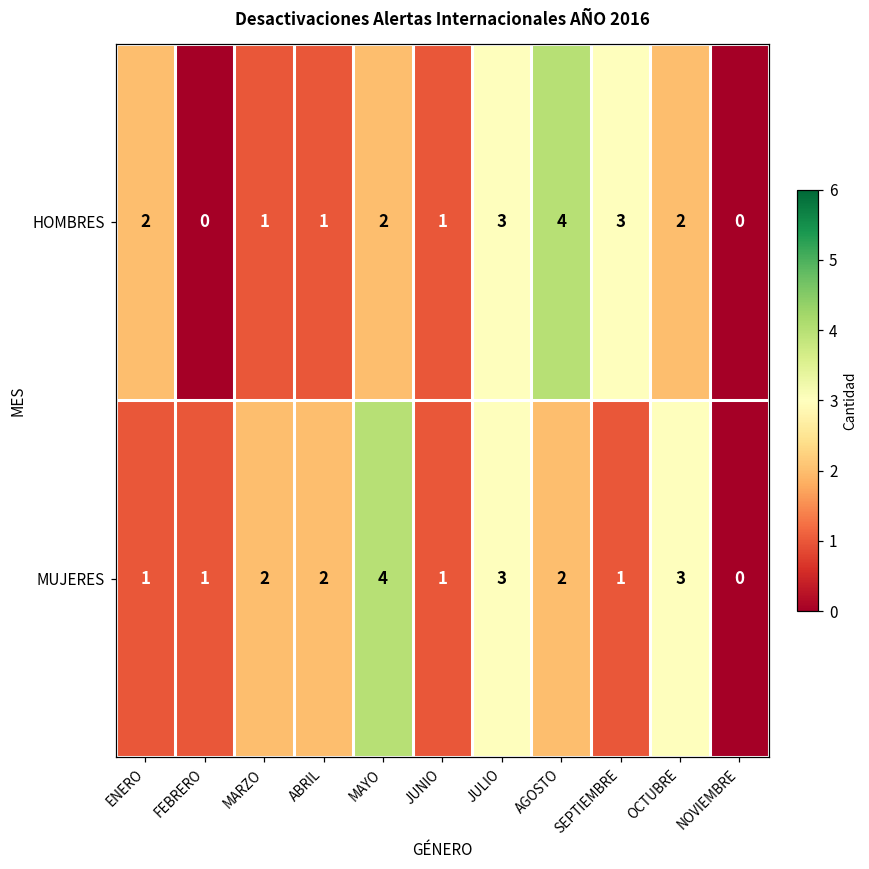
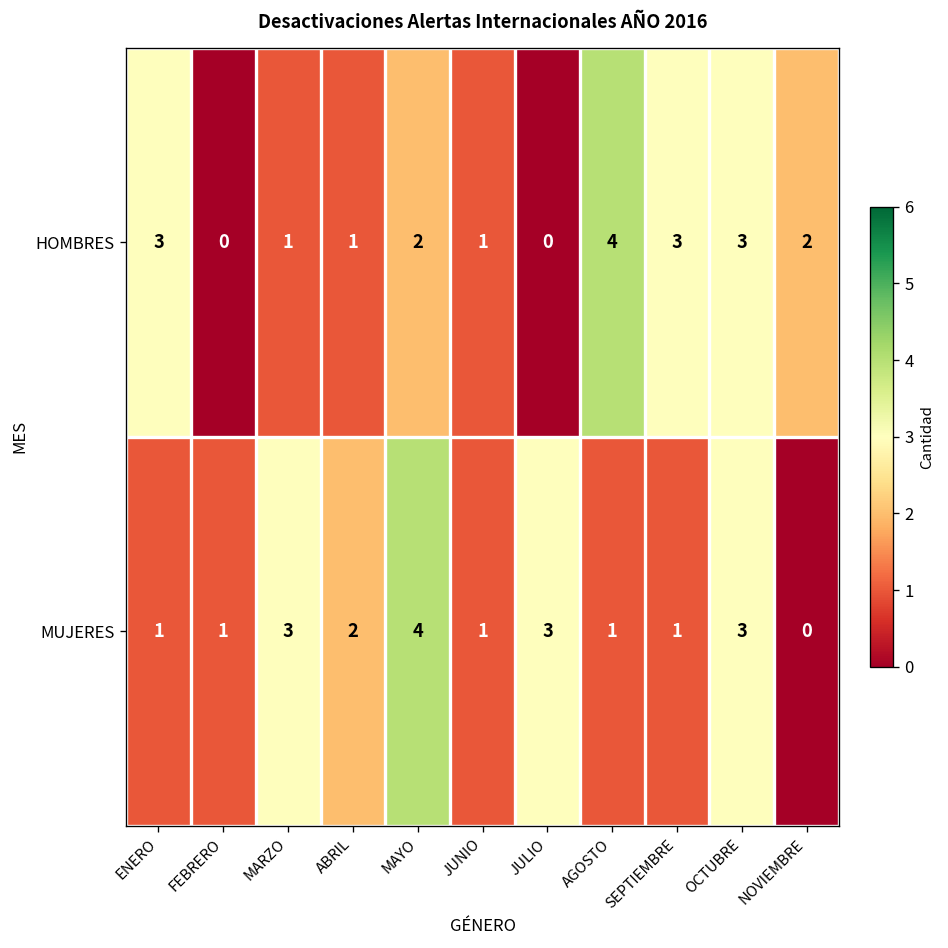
HOMBRES, ENERO: 2 -> 3
HOMBRES, JULIO: 3 -> 0
HOMBRES, OCTUBRE: 2 -> 3
HOMBRES, NOVIEMBRE: 0 -> 2
MUJERES, MARZO: 2 -> 3
MUJERES, AGOSTO: 2 -> 1
